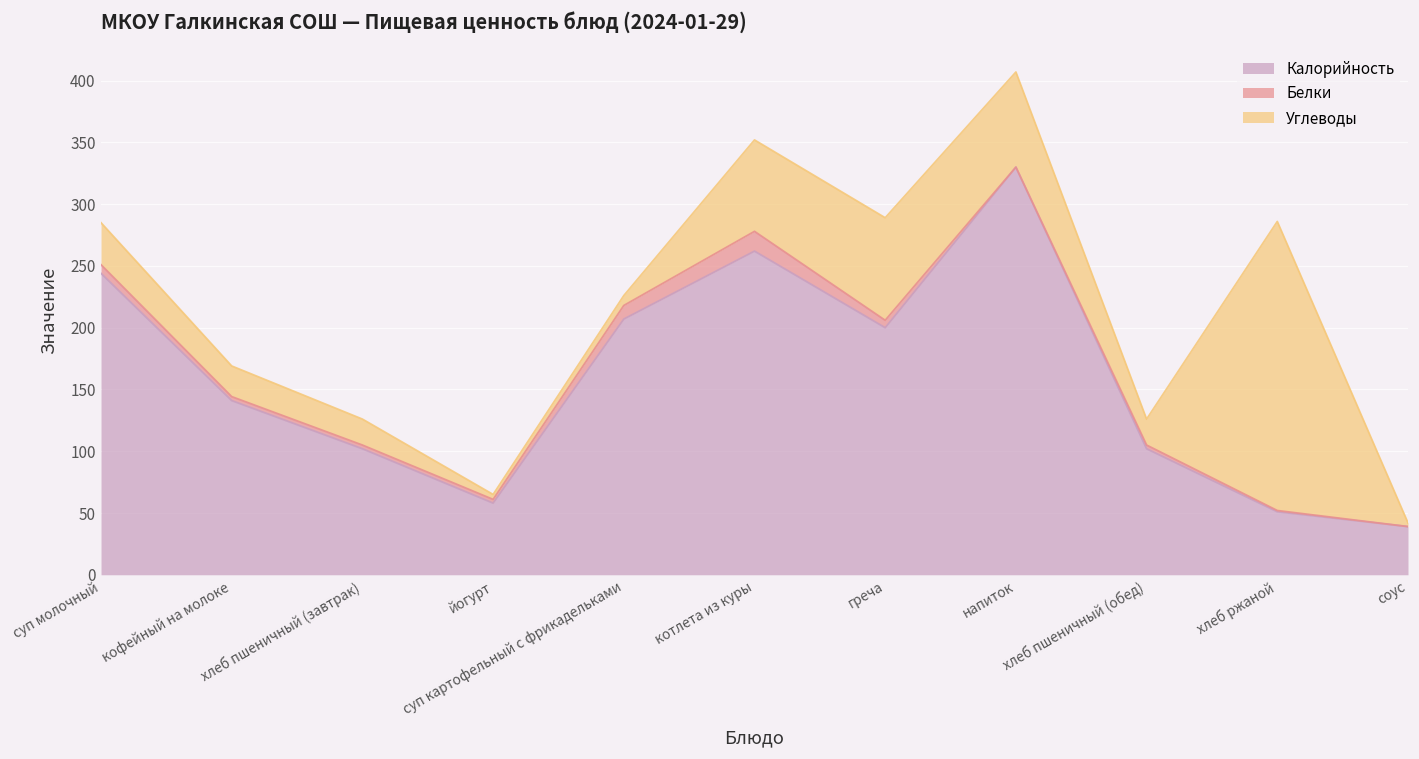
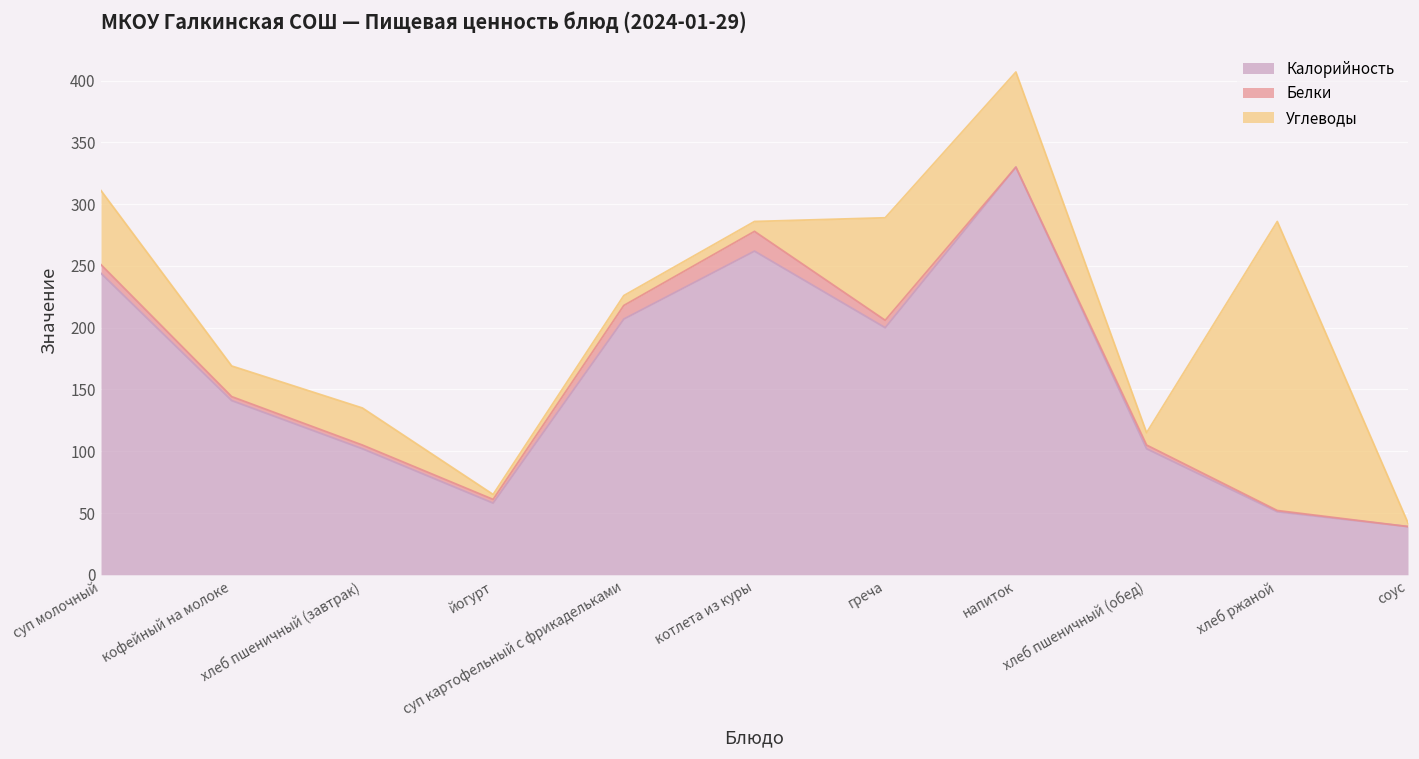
Углеводы, суп молочный: 34 -> 60
Углеводы, хлеб пшеничный (завтрак): 21 -> 30
Углеводы, котлета из куры: 74 -> 8
Углеводы, хлеб пшеничный (обед): 21 -> 10
